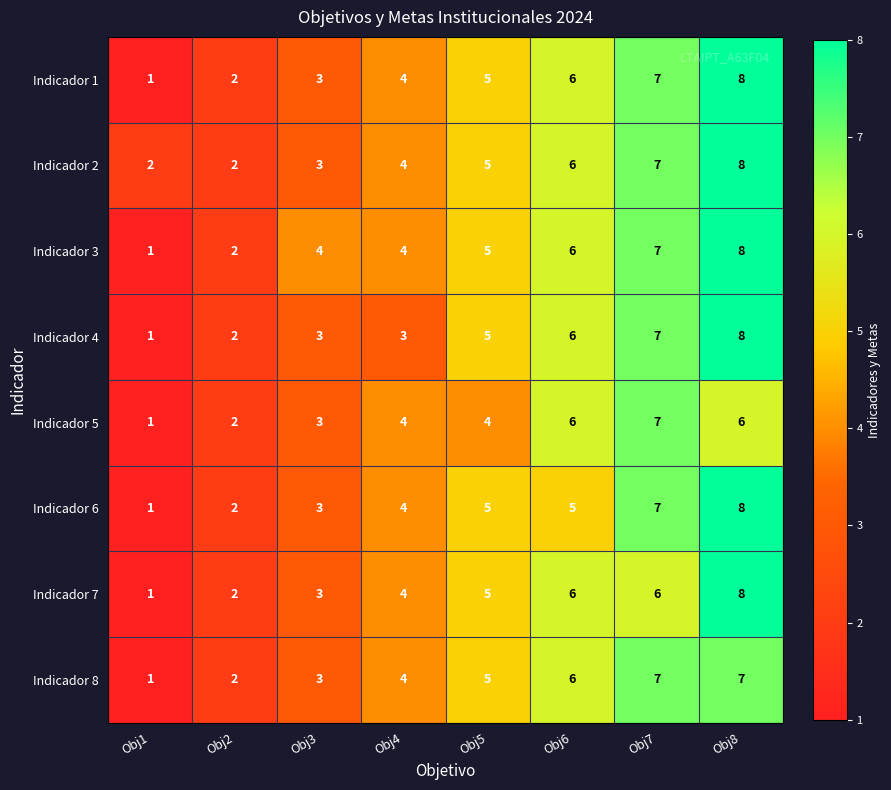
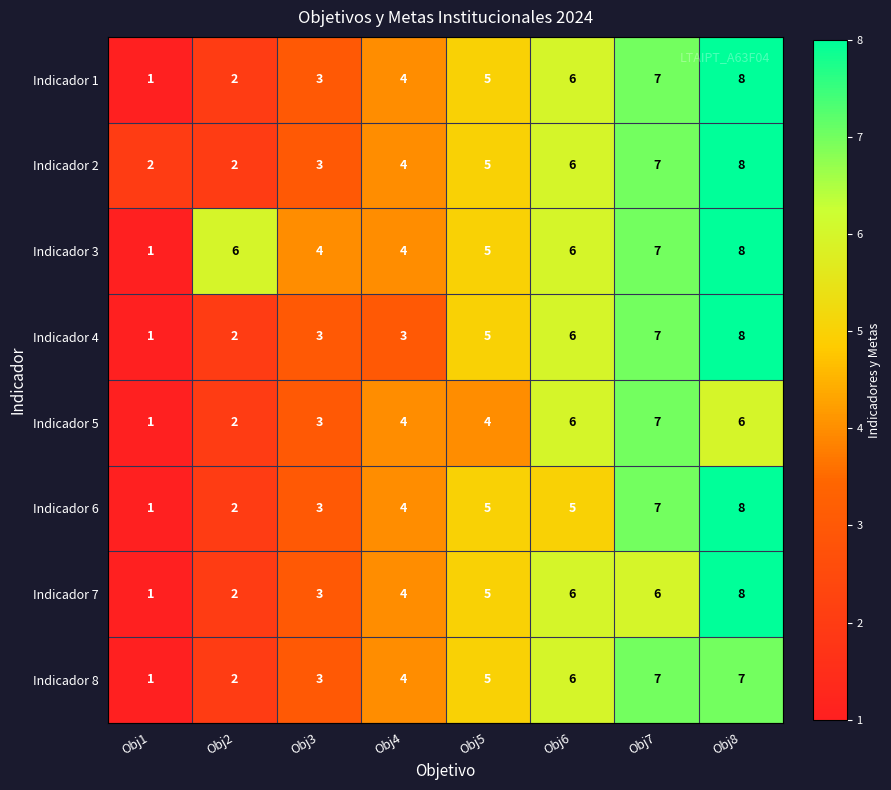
Indicador 3, Obj2: 2 -> 6
